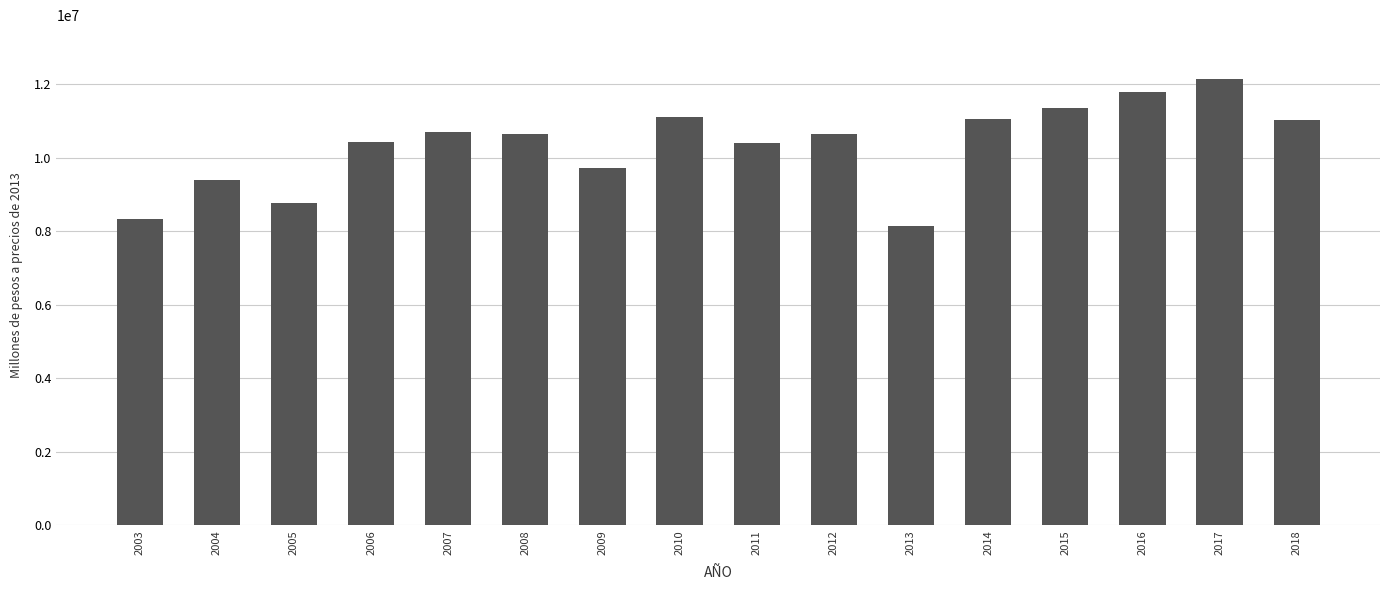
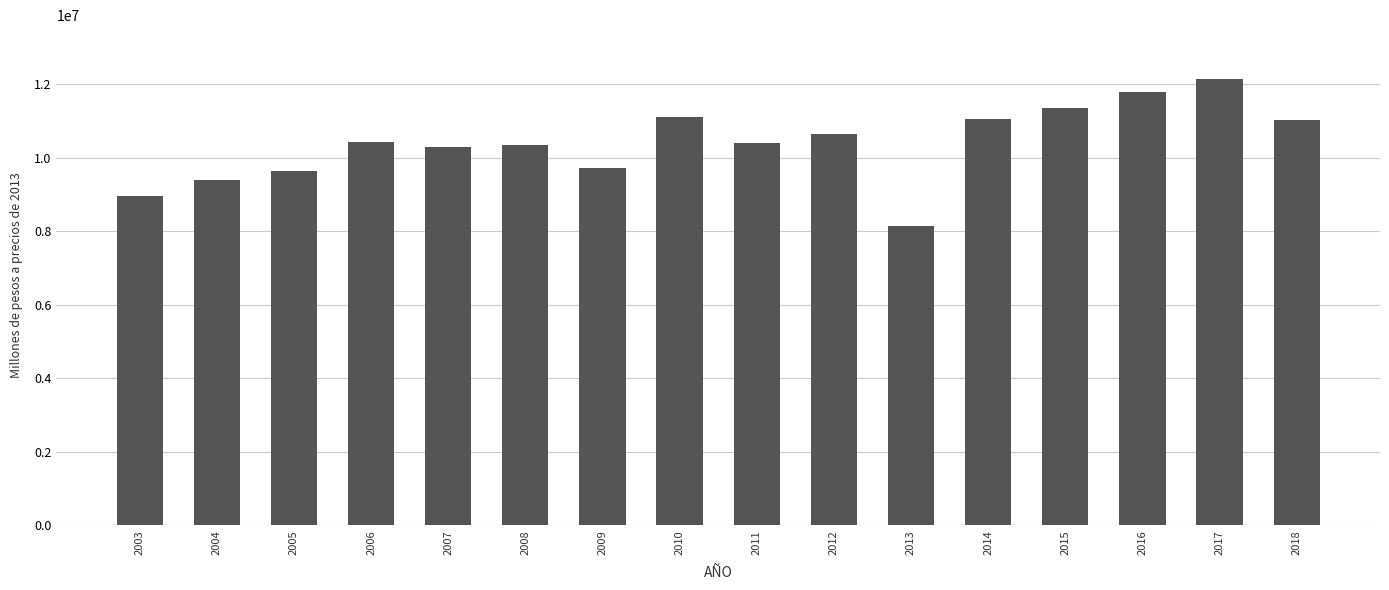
2003: 8300000 -> 8900000
2005: 8800000 -> 9600000
2007: 10700000 -> 10300000
2008: 10700000 -> 10400000
